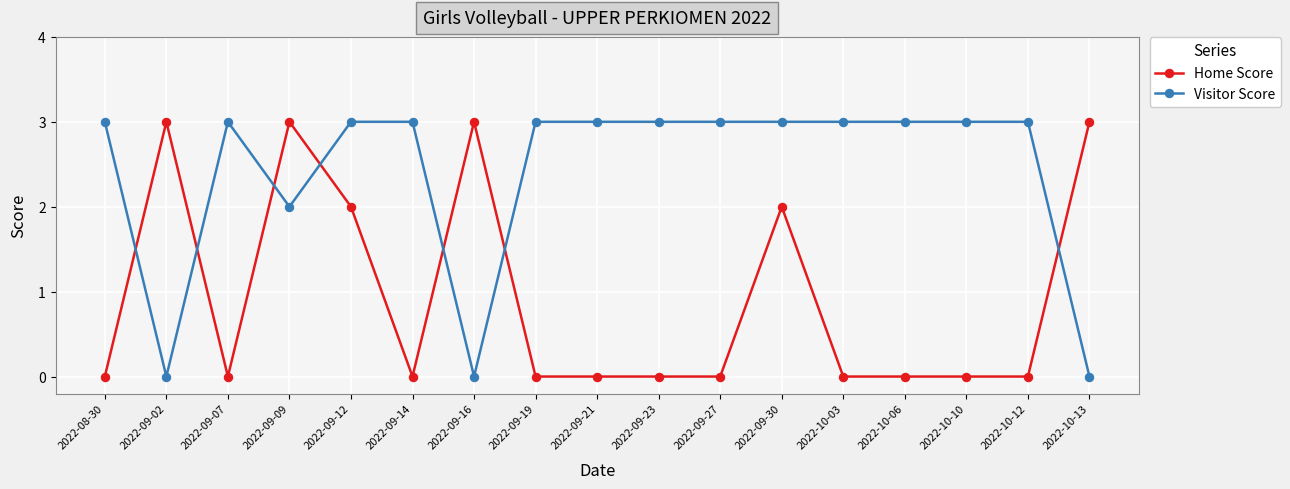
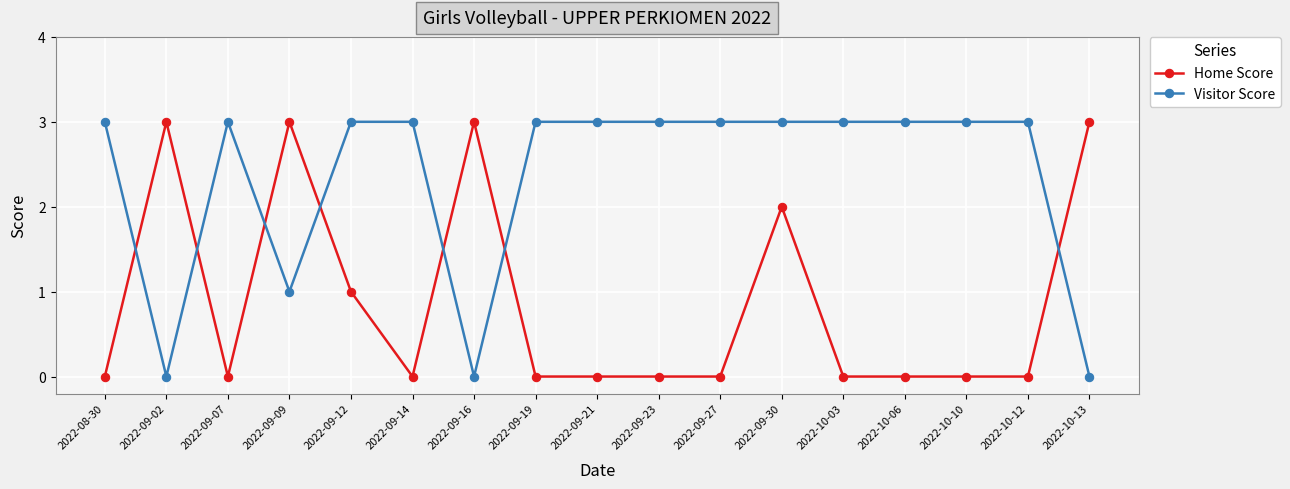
Visitor Score, 2022-09-09: 2 -> 1
Home Score, 2022-09-12: 2 -> 1
